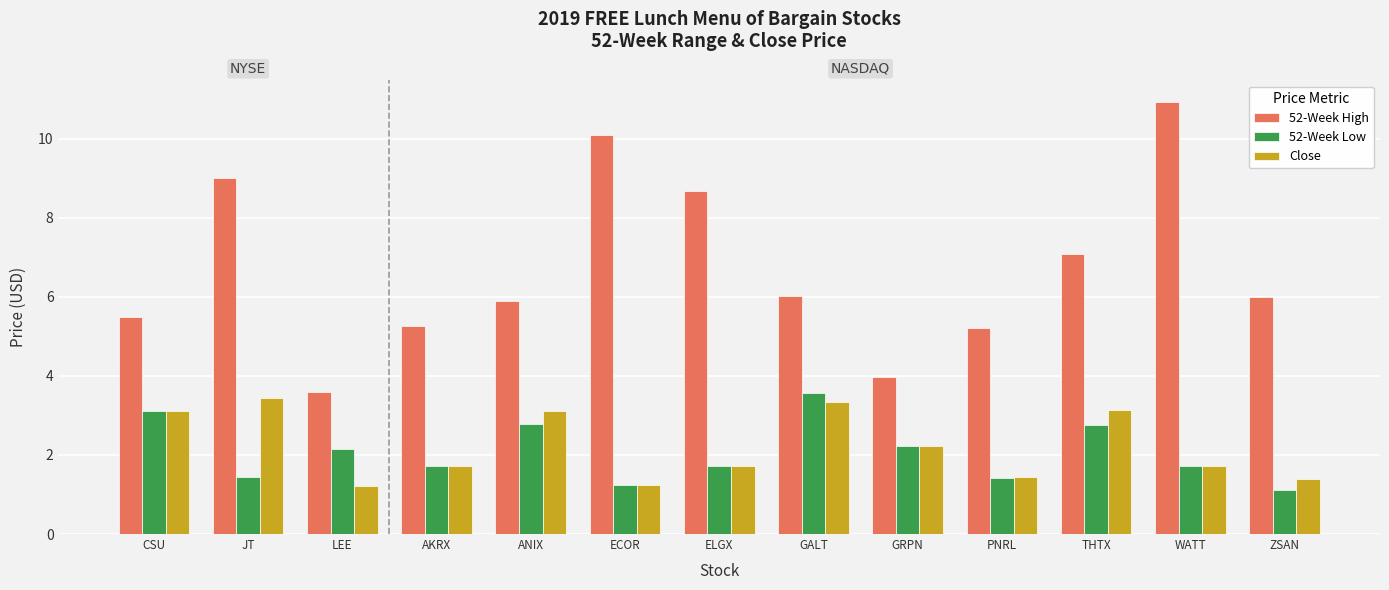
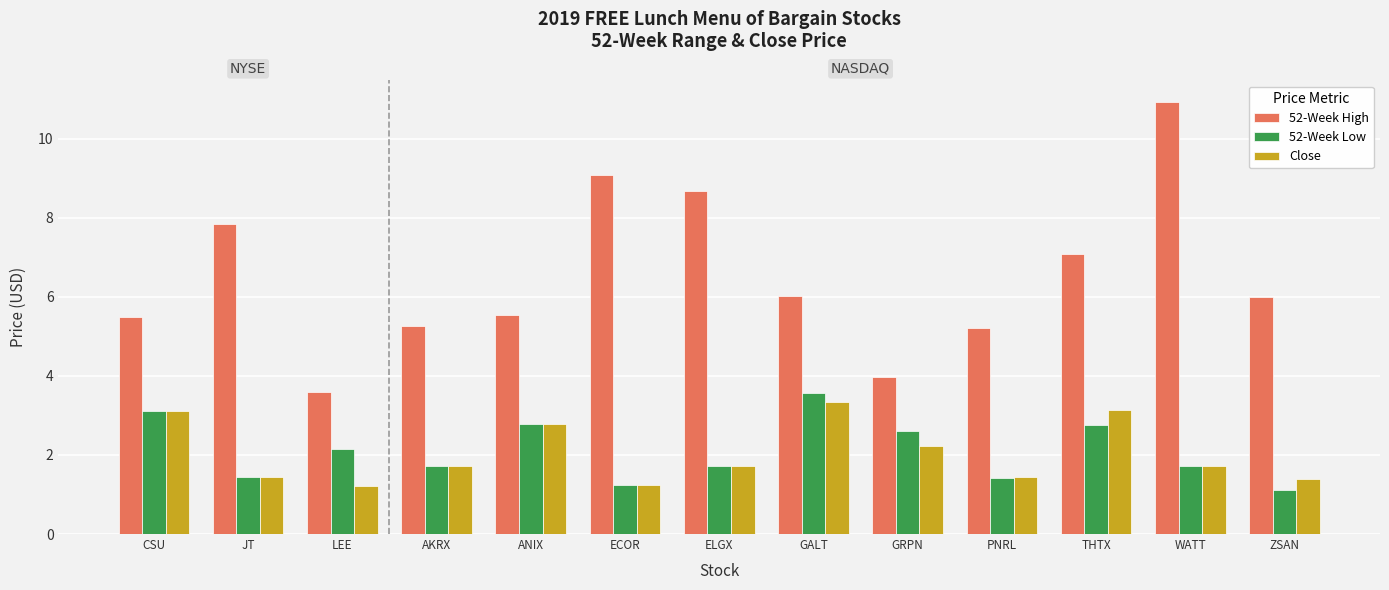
52-Week High, JT: 9.0 -> 7.8
Close, JT: 3.4 -> 1.4
52-Week High, ANIX: 5.9 -> 5.5
Close, ANIX: 3.1 -> 2.8
52-Week High, ECOR: 10.1 -> 9.1
52-Week Low, GRPN: 2.2 -> 2.6
